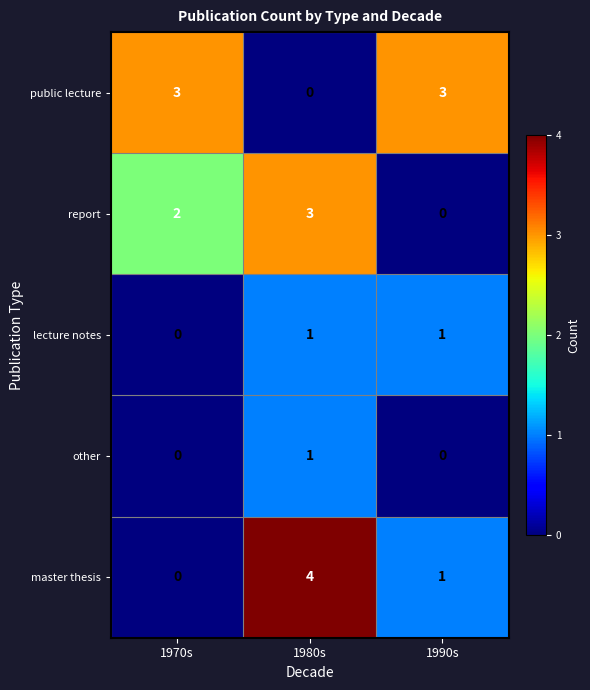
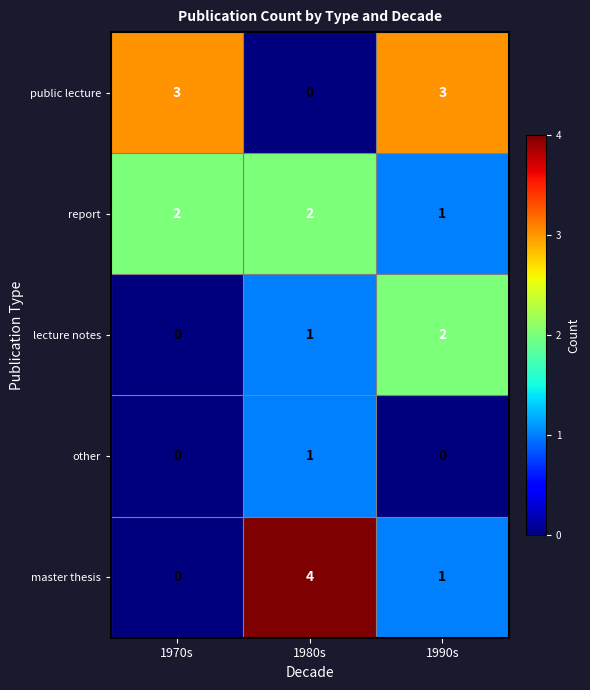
report, 1980s: 3 -> 2
report, 1990s: 0 -> 1
lecture notes, 1990s: 1 -> 2
